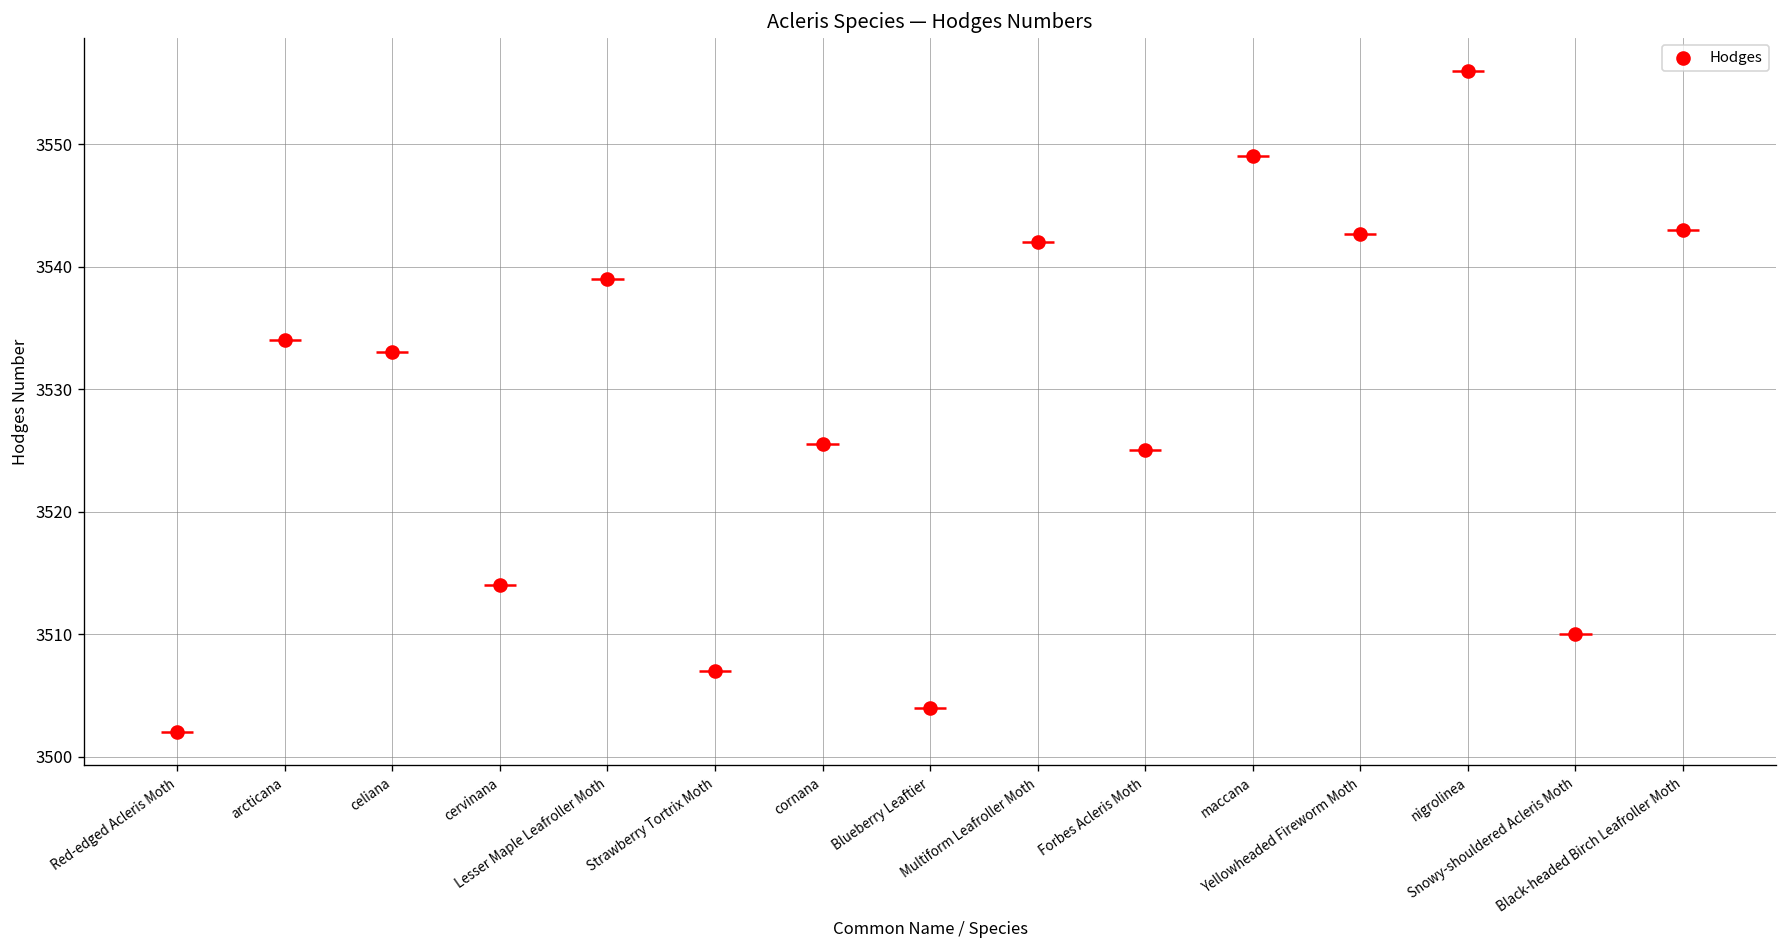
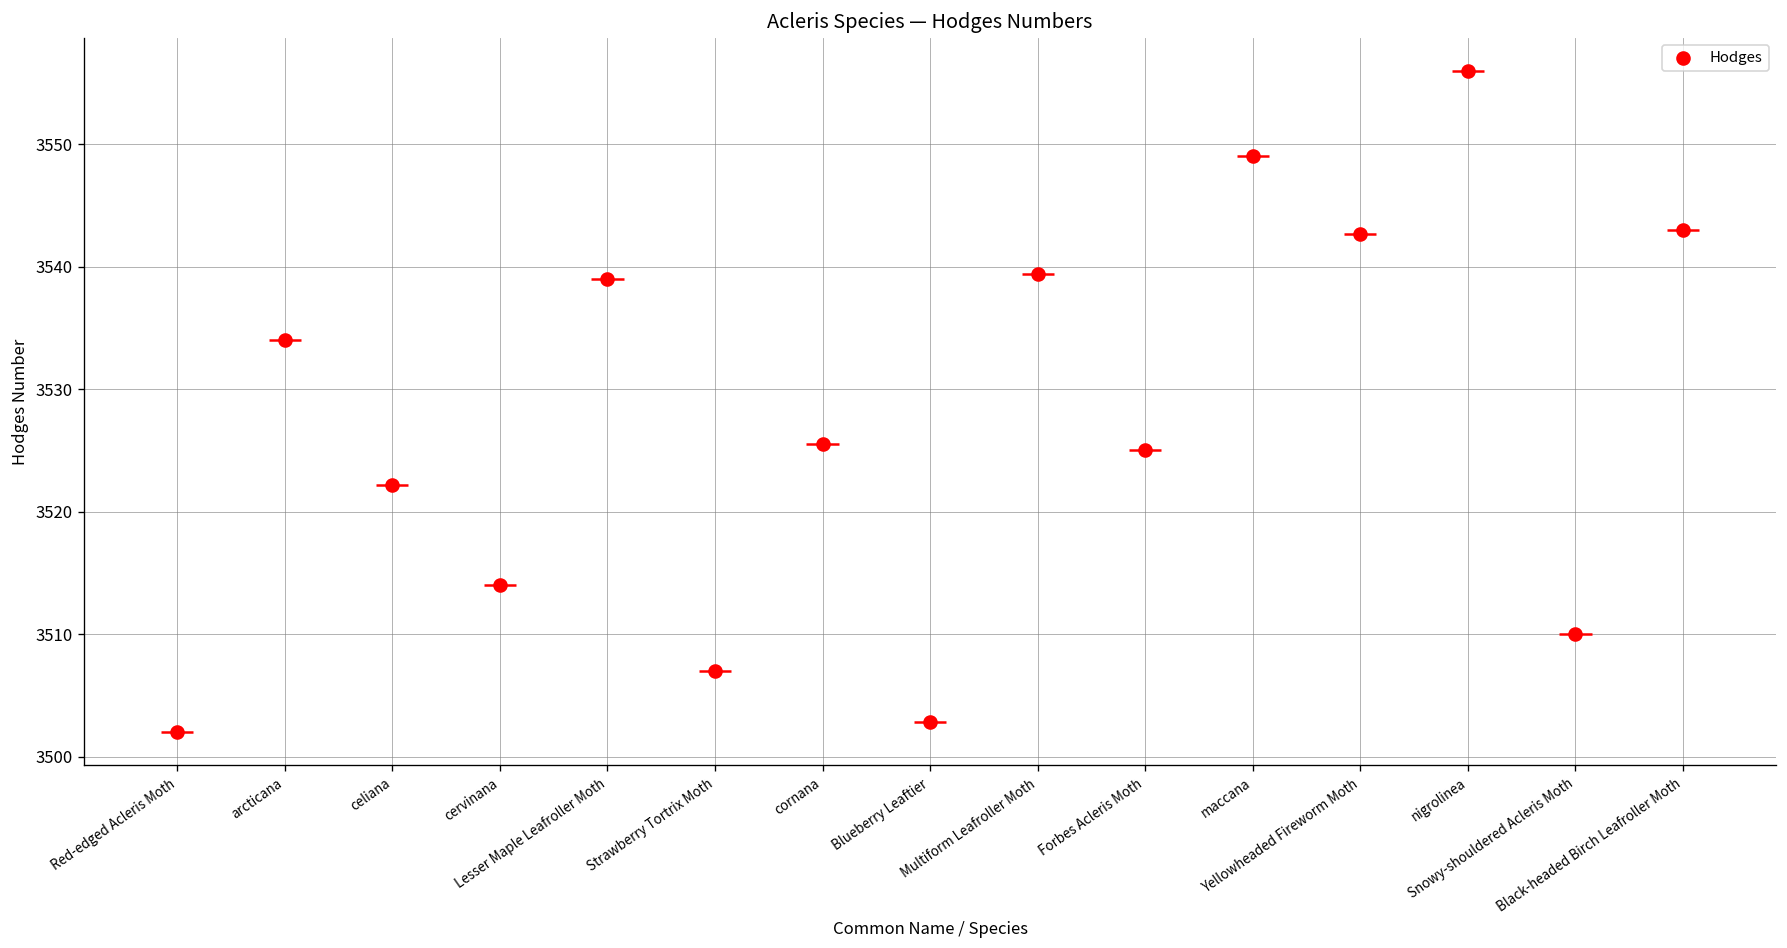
celiana: 3533.0 -> 3522.2
Blueberry Leaftier: 3504.0 -> 3502.8
Multiform Leafroller Moth: 3542.0 -> 3539.4
